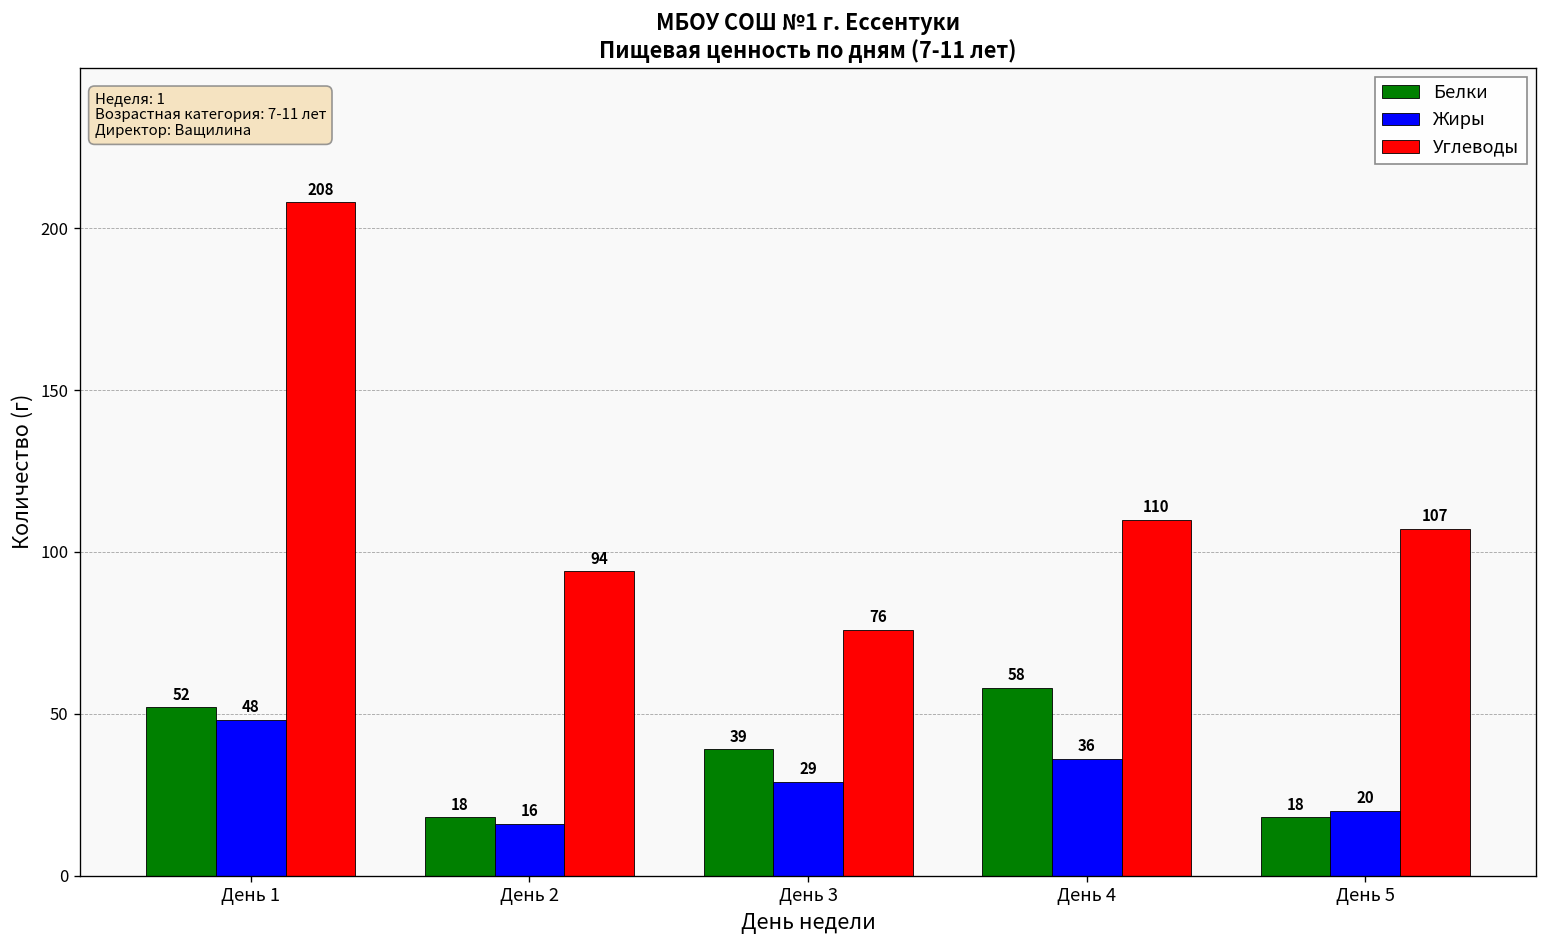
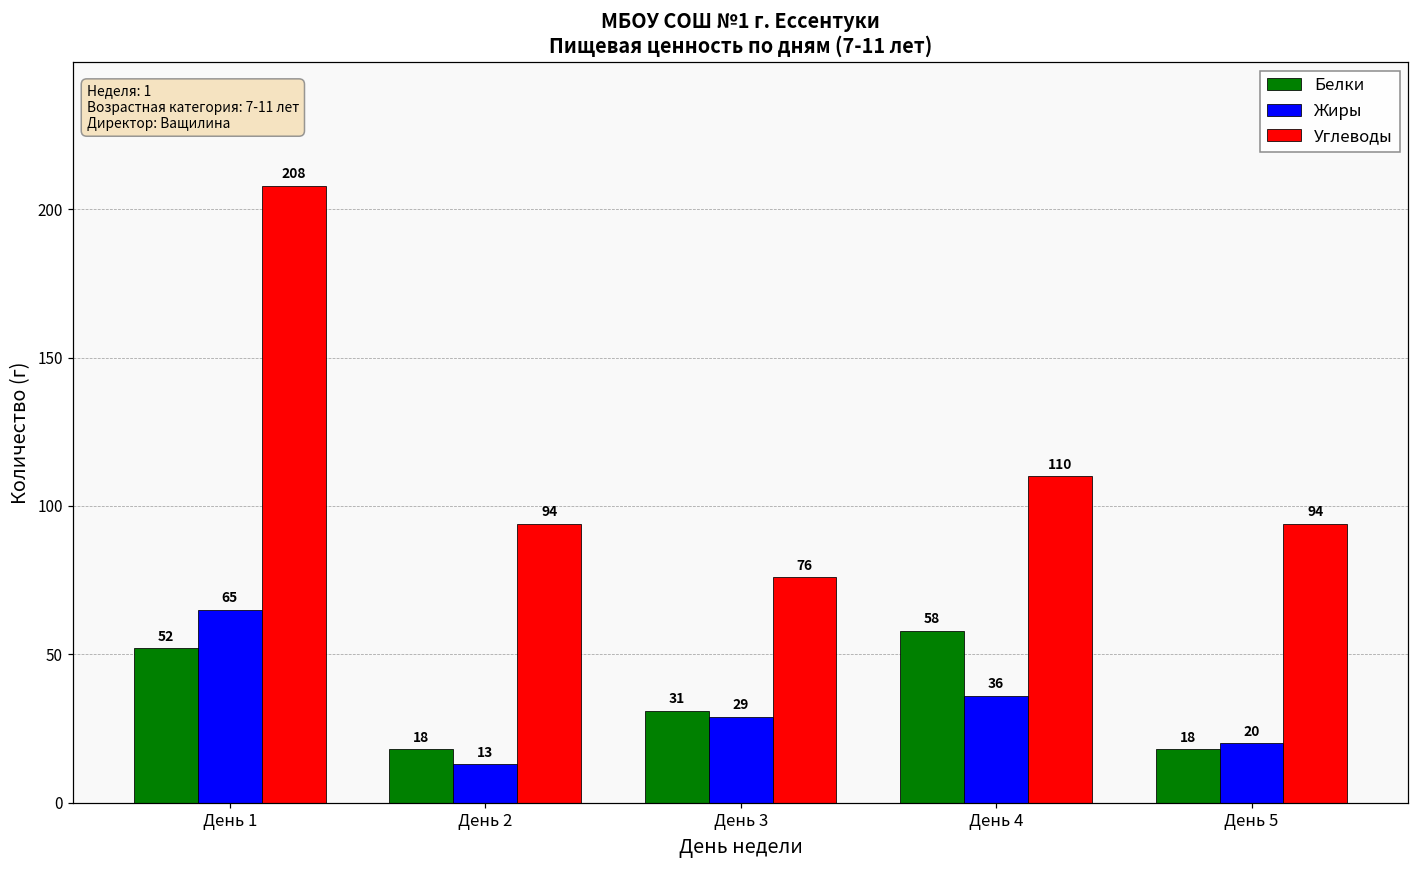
Жиры, День 1: 48 -> 65
Жиры, День 2: 16 -> 13
Белки, День 3: 39 -> 31
Углеводы, День 5: 107 -> 94
